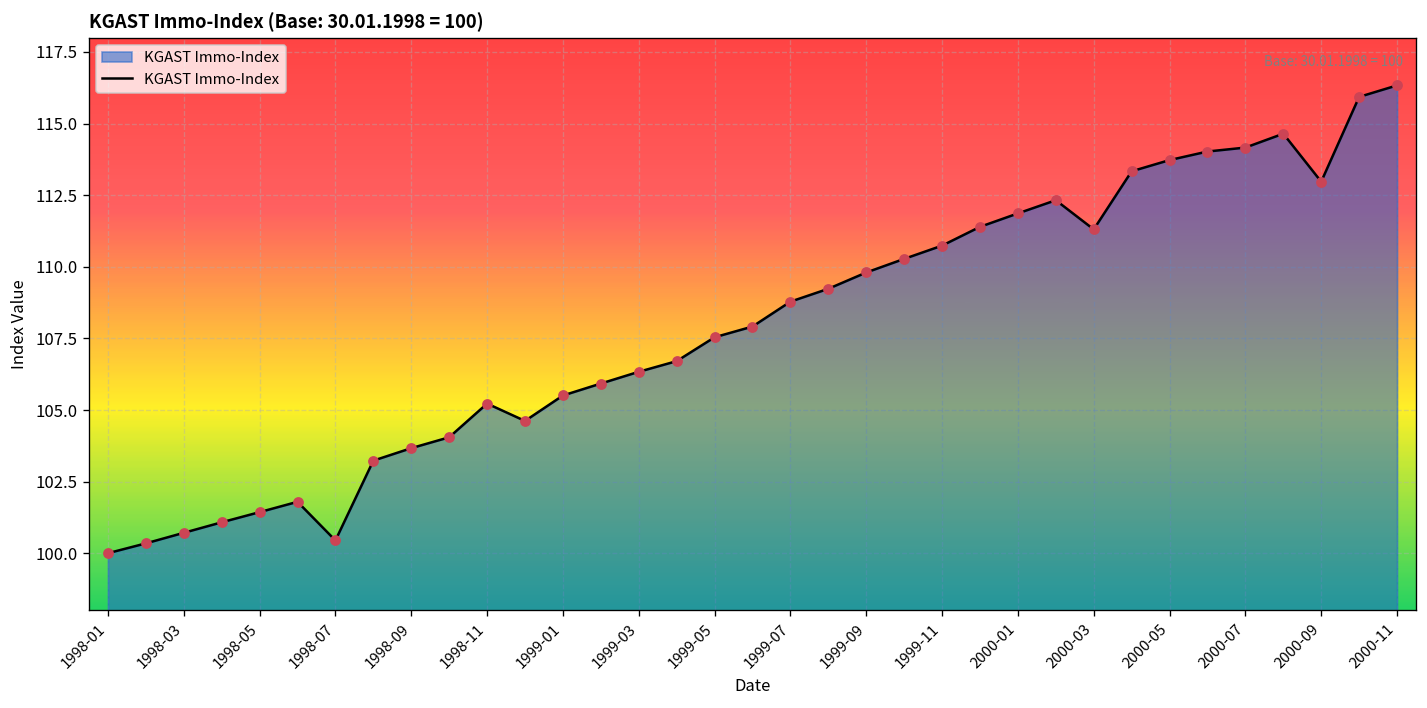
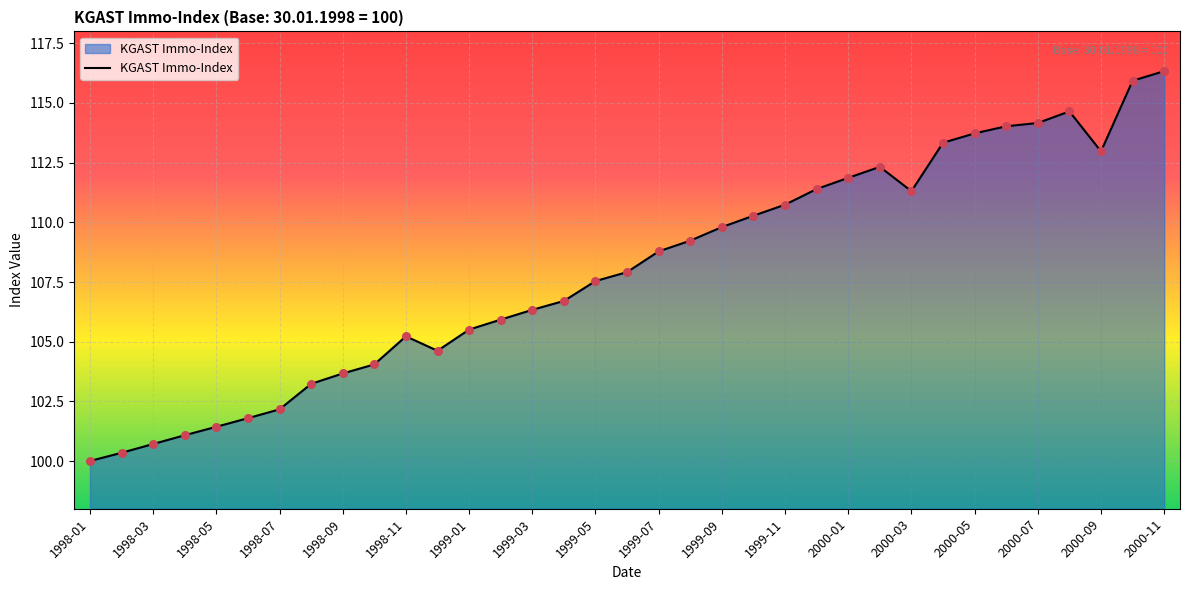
1998-07: 100.4 -> 102.2
